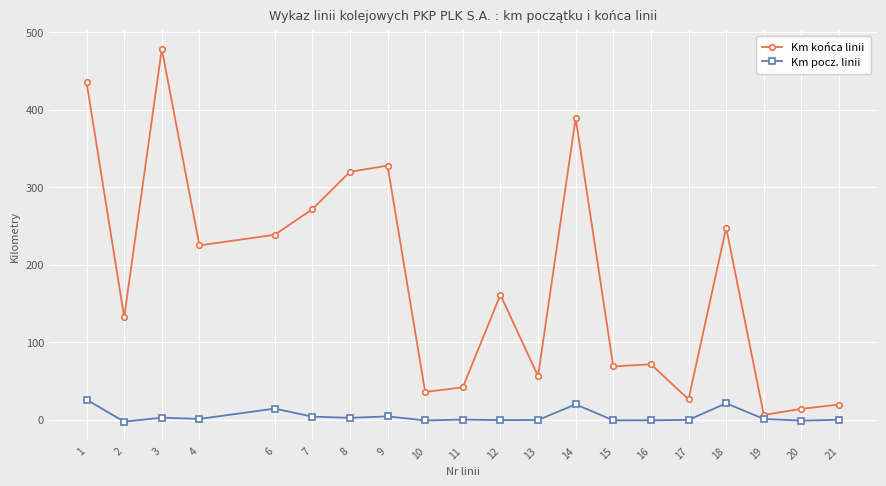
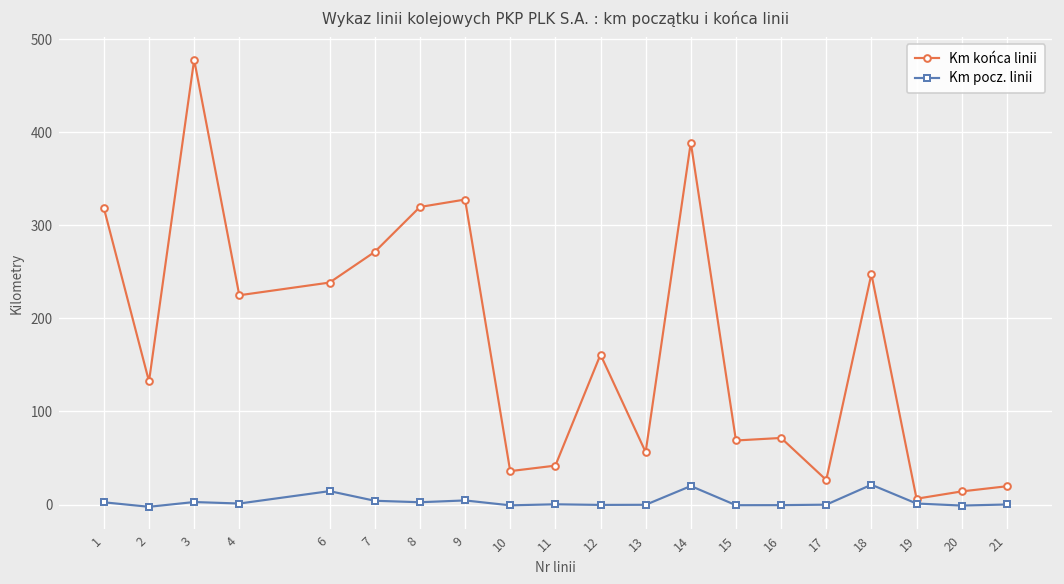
Km końca linii, 1: 440 -> 320
Km pocz. linii, 1: 30 -> 0
